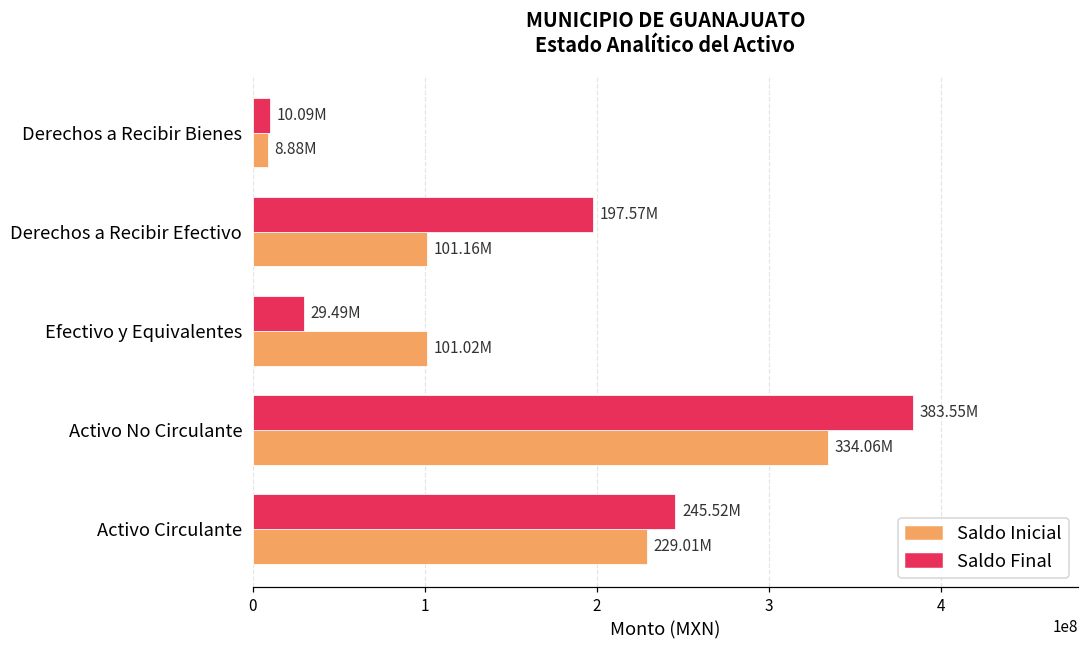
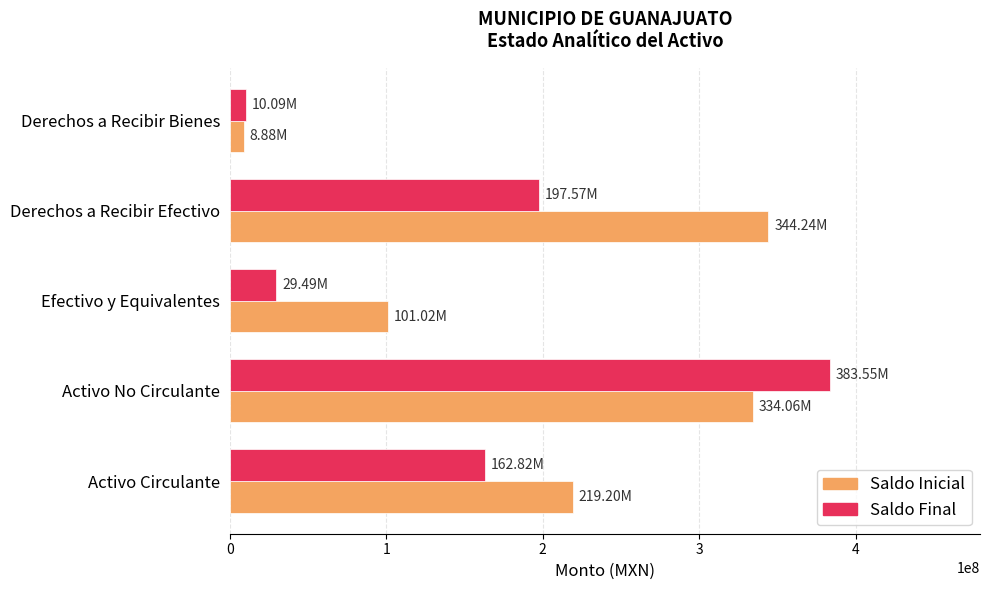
Saldo Inicial, Derechos a Recibir Efectivo: 101.16M -> 344.24M
Saldo Final, Activo Circulante: 245.52M -> 162.82M
Saldo Inicial, Activo Circulante: 229.01M -> 219.20M
